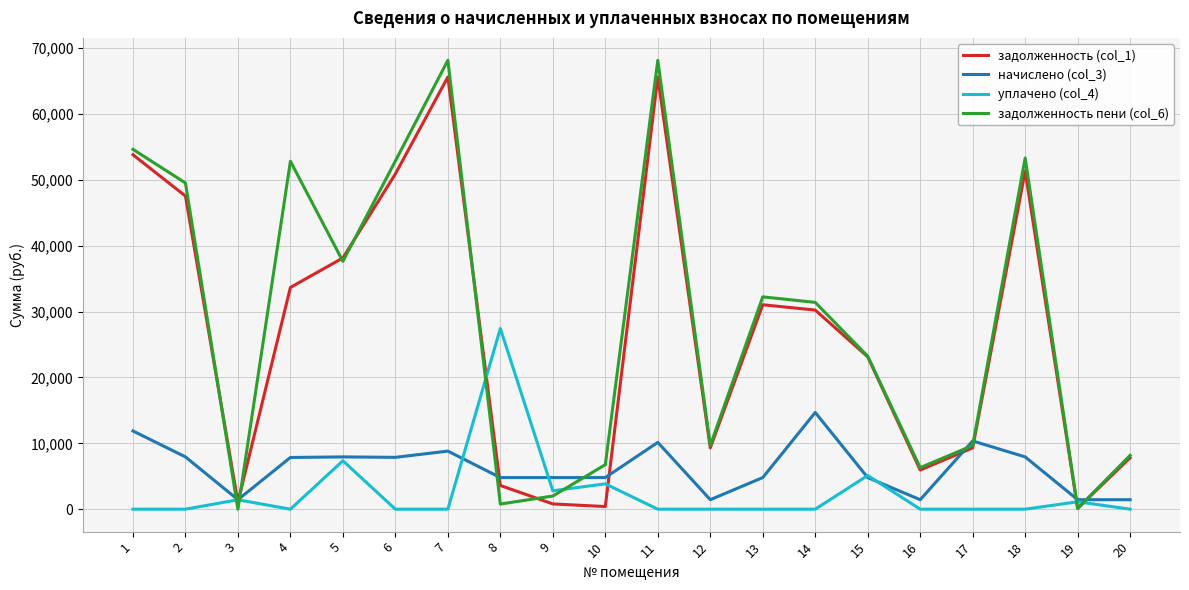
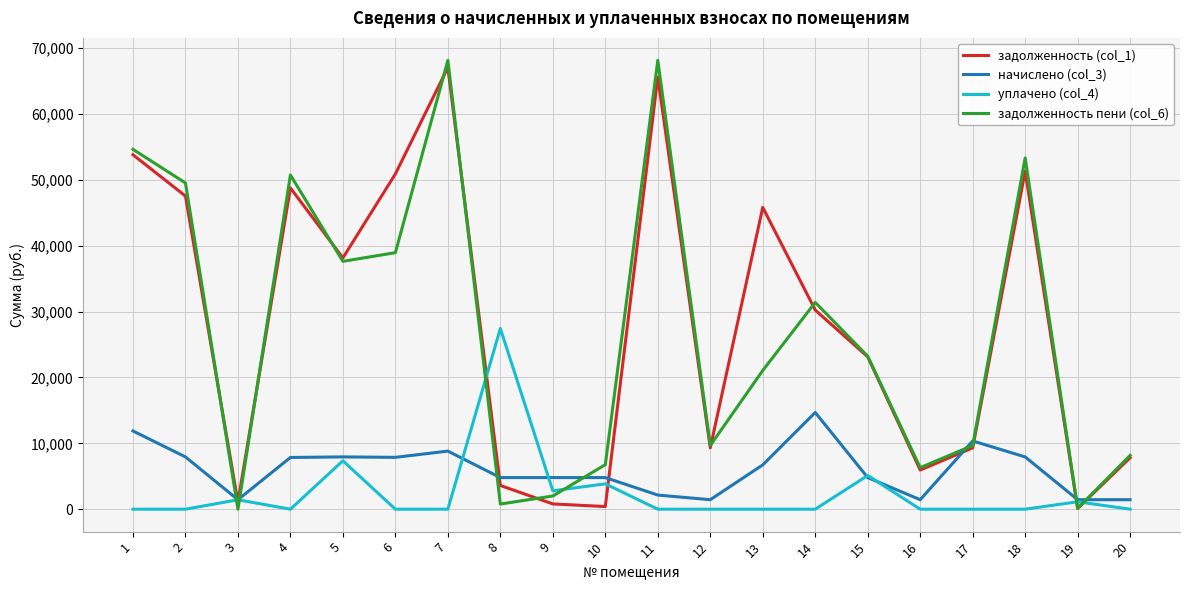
задолженность (col_1), 4: 34,000 -> 49,000
задолженность пени (col_6), 4: 53,000 -> 51,000
задолженность пени (col_6), 6: 53,000 -> 39,000
задолженность (col_1), 7: 66,000 -> 67,000
начислено (col_3), 11: 10,000 -> 2,000
задолженность (col_1), 13: 31,000 -> 46,000
начислено (col_3), 13: 5,000 -> 7,000
задолженность пени (col_6), 13: 32,000 -> 21,000
